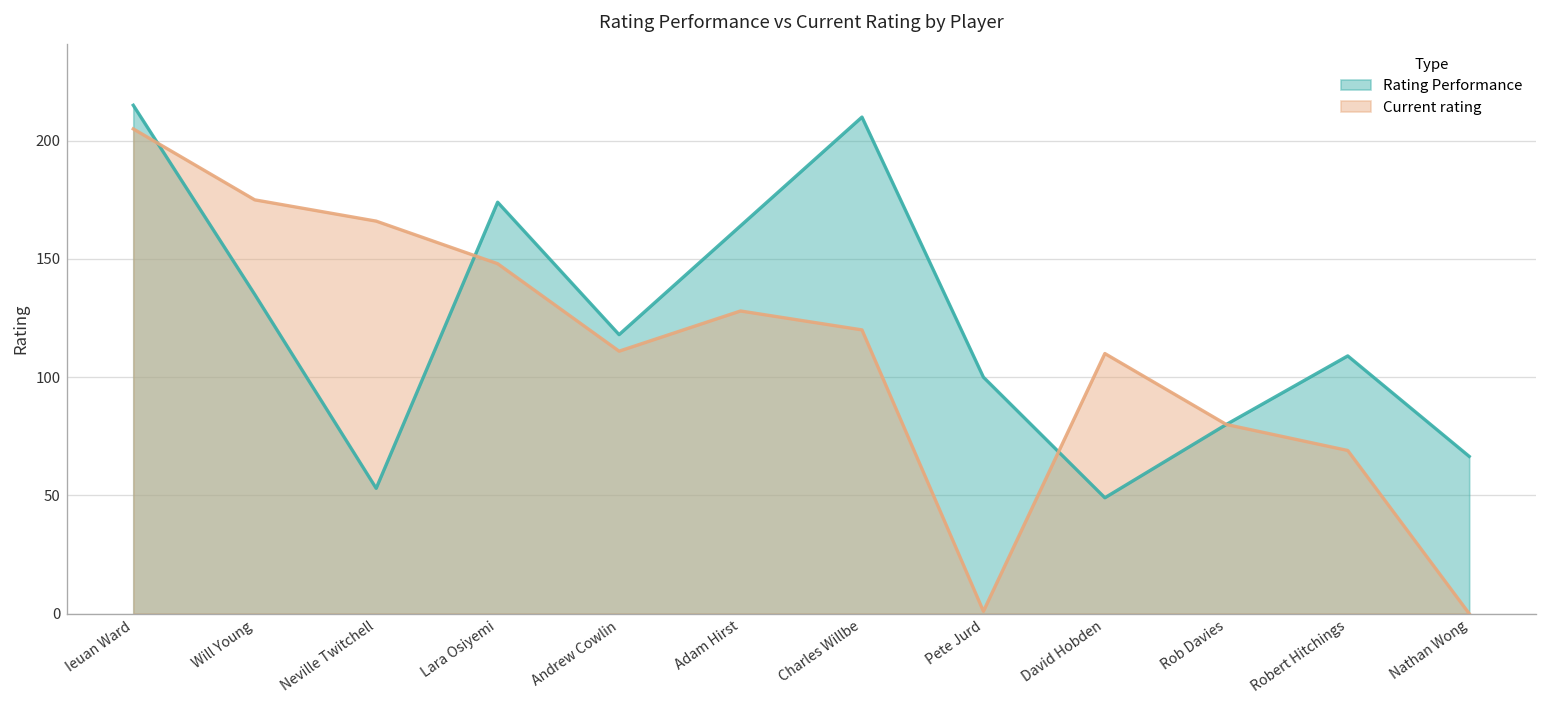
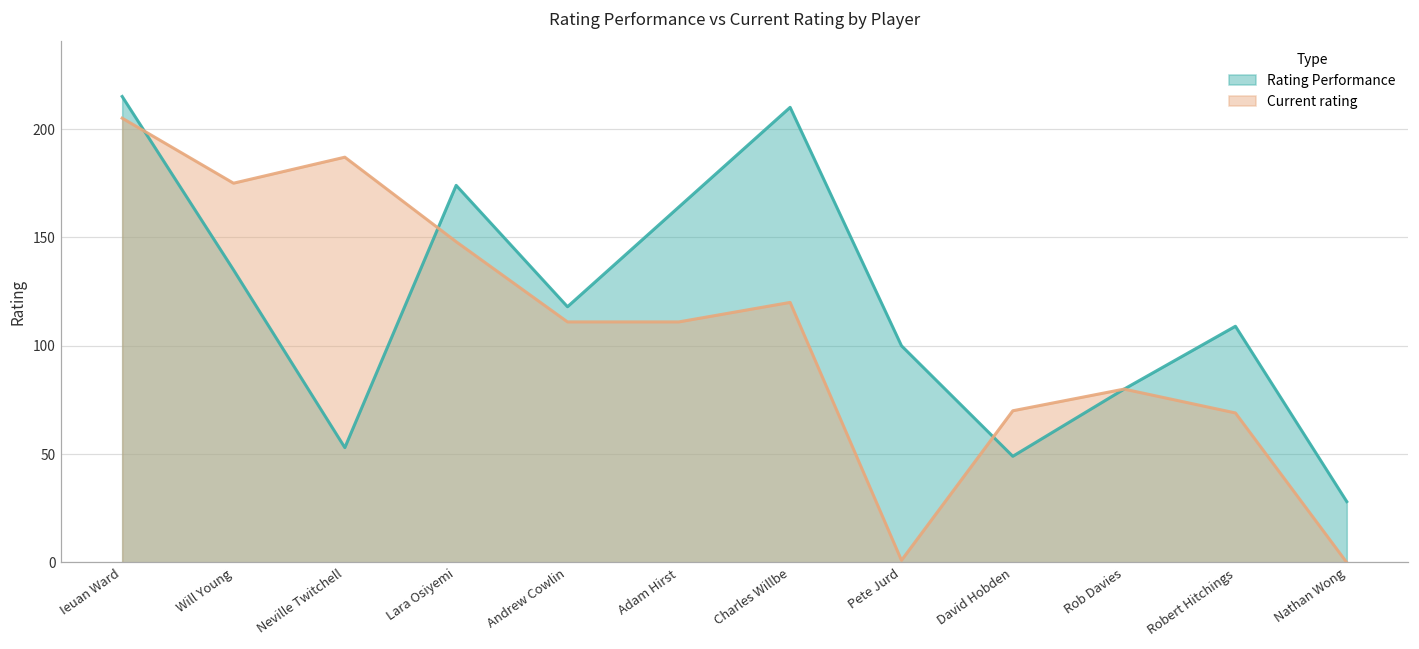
Current rating, Neville Twitchell: 166 -> 187
Current rating, Adam Hirst: 128 -> 111
Current rating, David Hobden: 110 -> 70
Rating Performance, Nathan Wong: 67 -> 28
